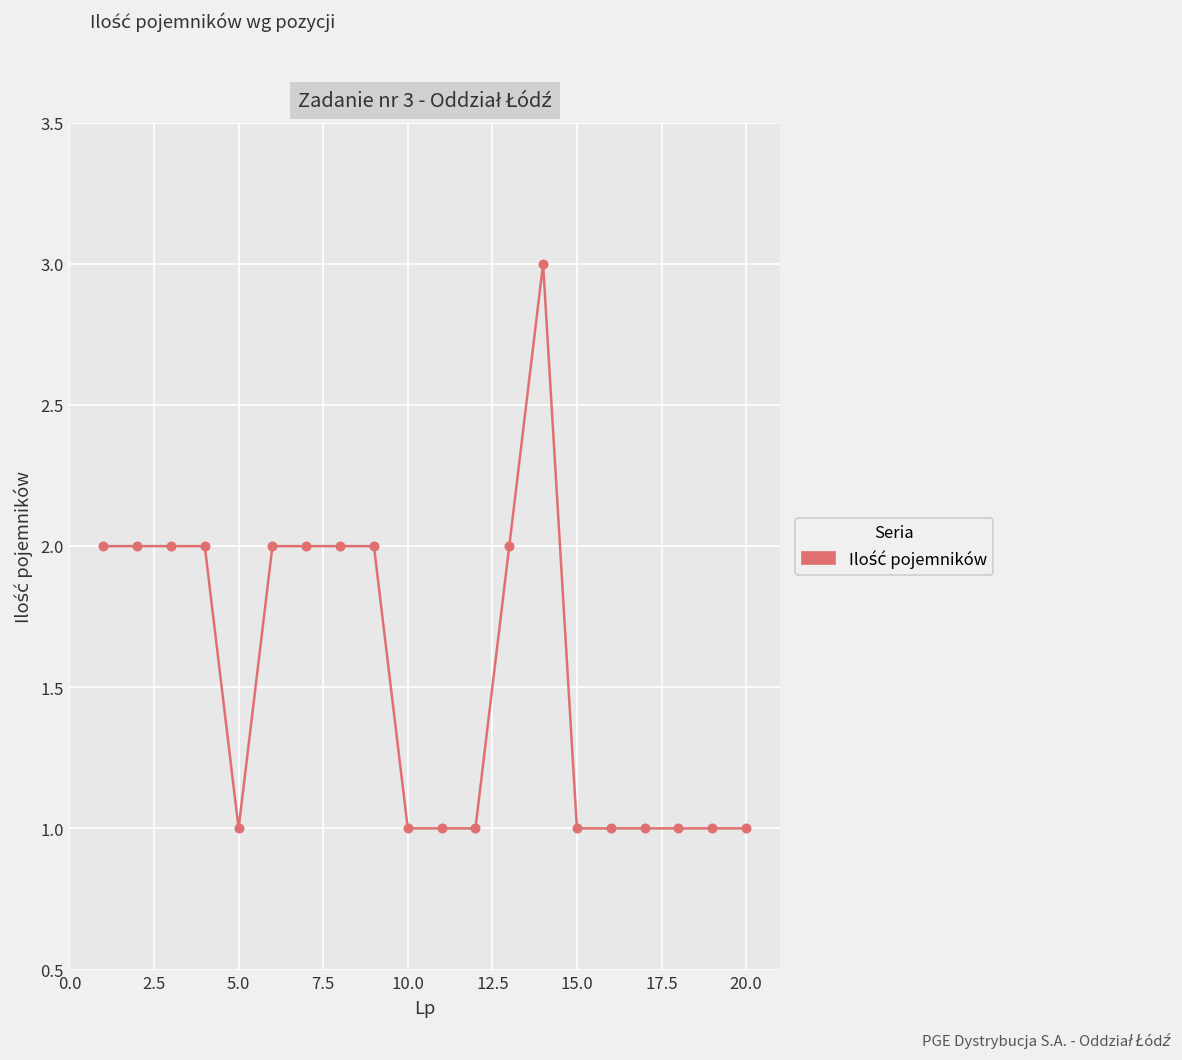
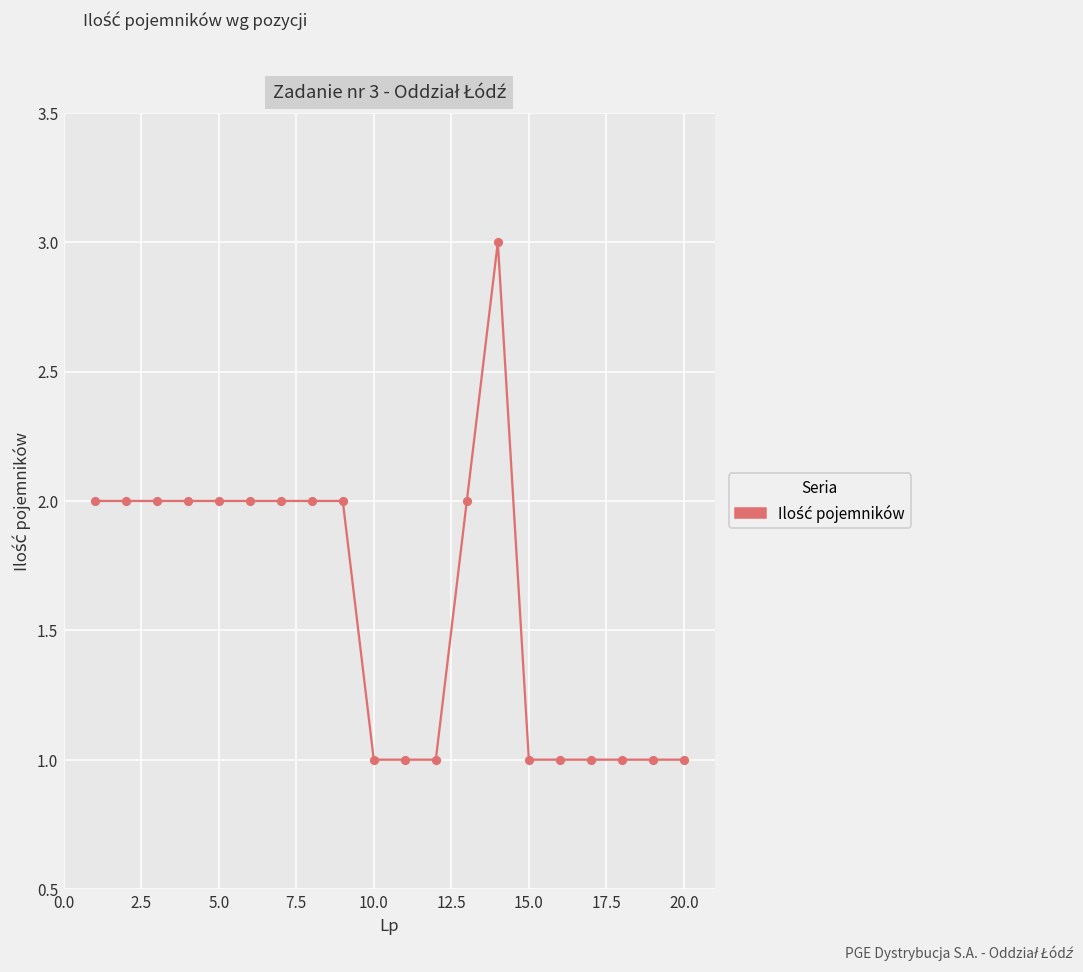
5.0: 1 -> 2
